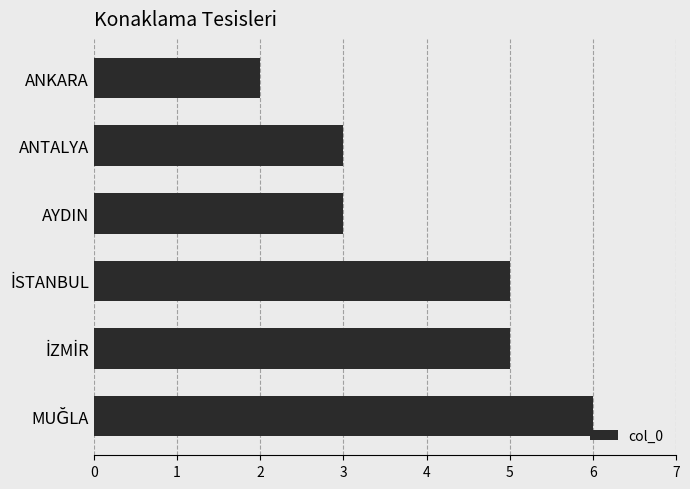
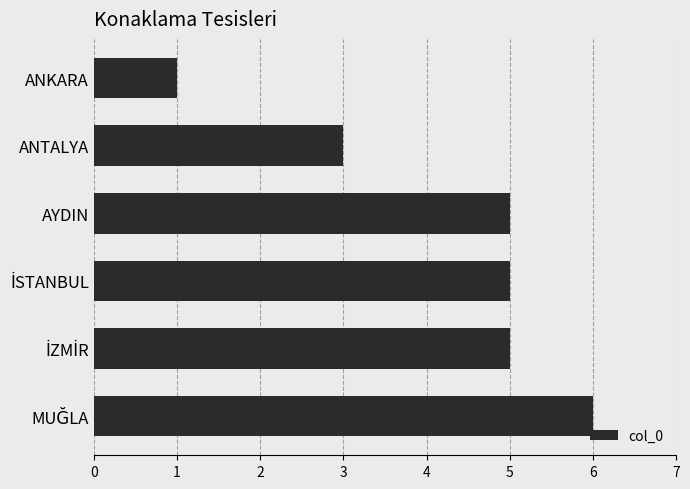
ANKARA: 2 -> 1
AYDIN: 3 -> 5
